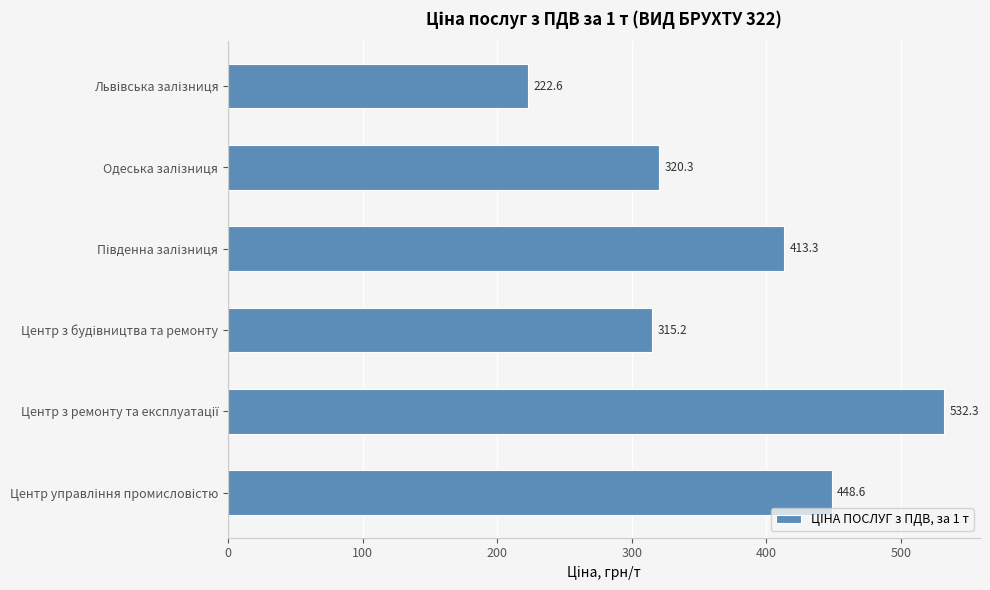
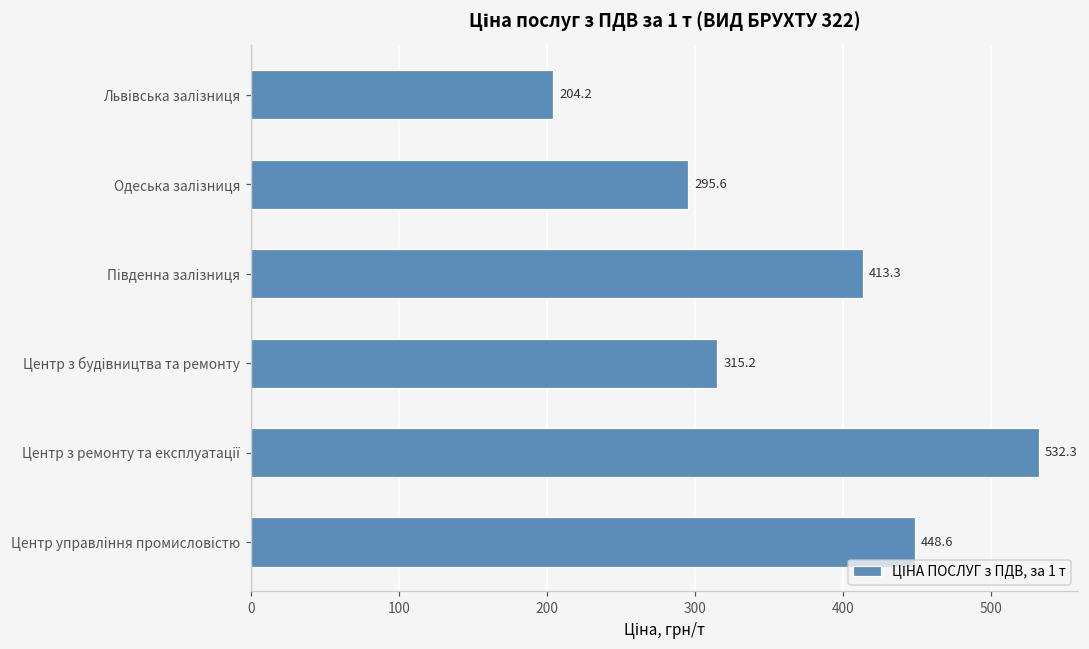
Львівська залізниця: 222.6 -> 204.2
Одеська залізниця: 320.3 -> 295.6
